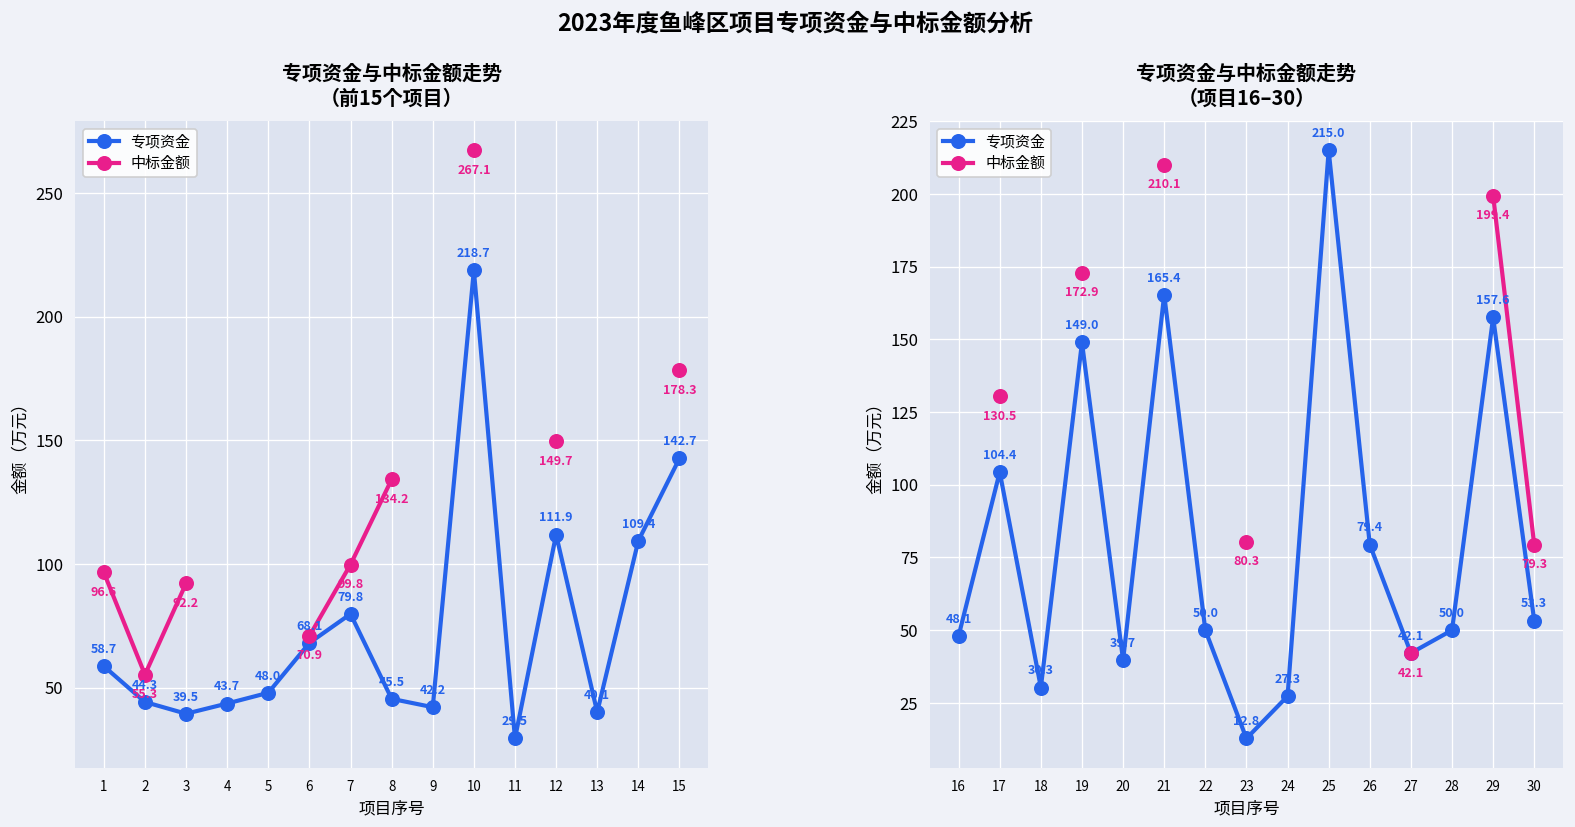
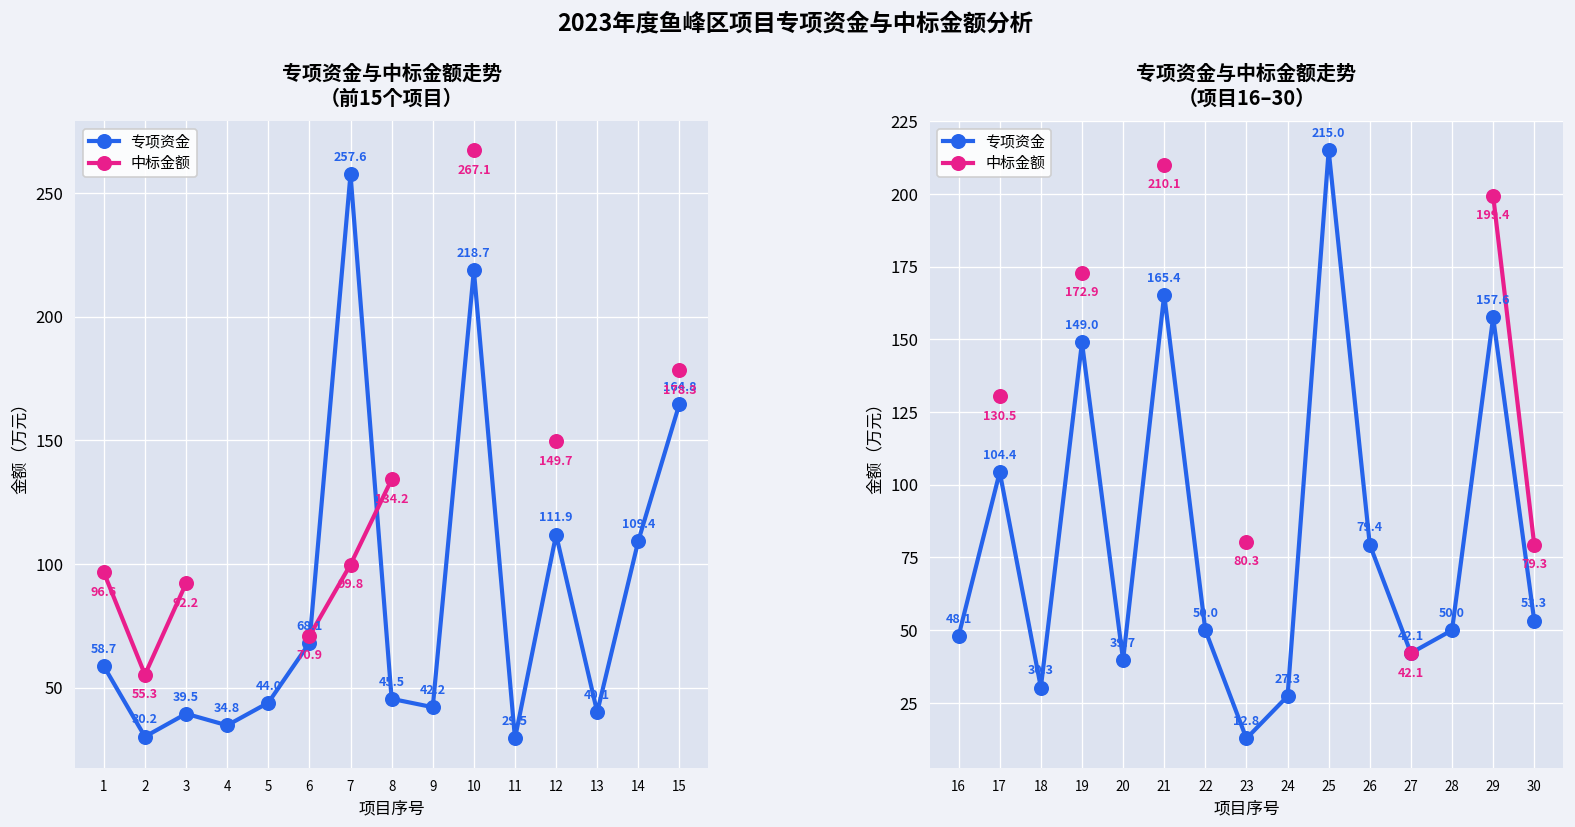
专项资金与中标金额走势 （前15个项目）, 专项资金, 2: 44.3 -> 30.2
专项资金与中标金额走势 （前15个项目）, 专项资金, 4: 43.7 -> 34.8
专项资金与中标金额走势 （前15个项目）, 专项资金, 5: 48.0 -> 44.0
专项资金与中标金额走势 （前15个项目）, 专项资金, 7: 79.8 -> 257.6
专项资金与中标金额走势 （前15个项目）, 专项资金, 15: 142.7 -> 164.8
